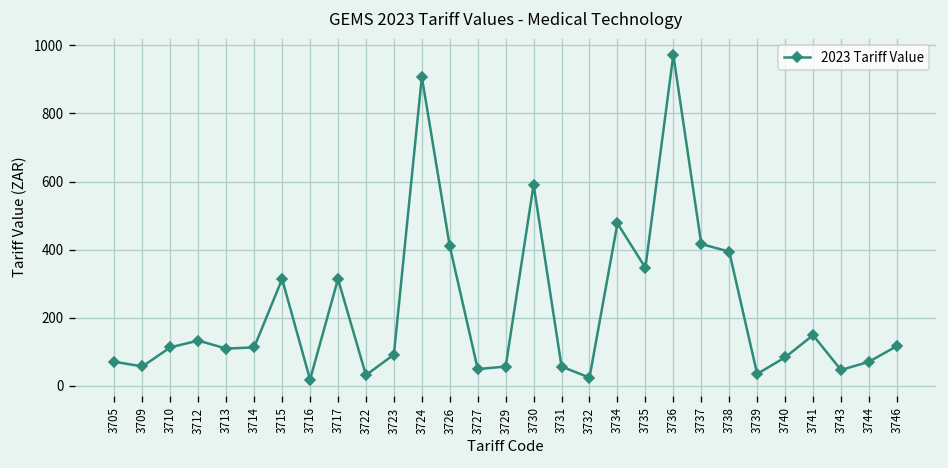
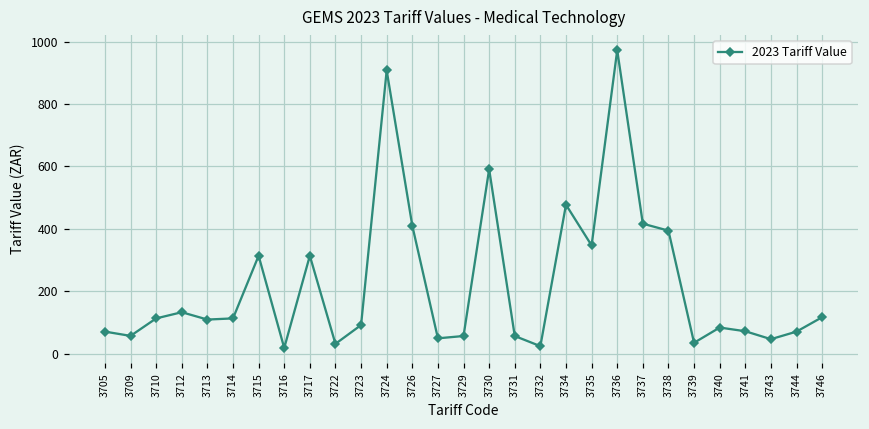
3741: 150 -> 70
